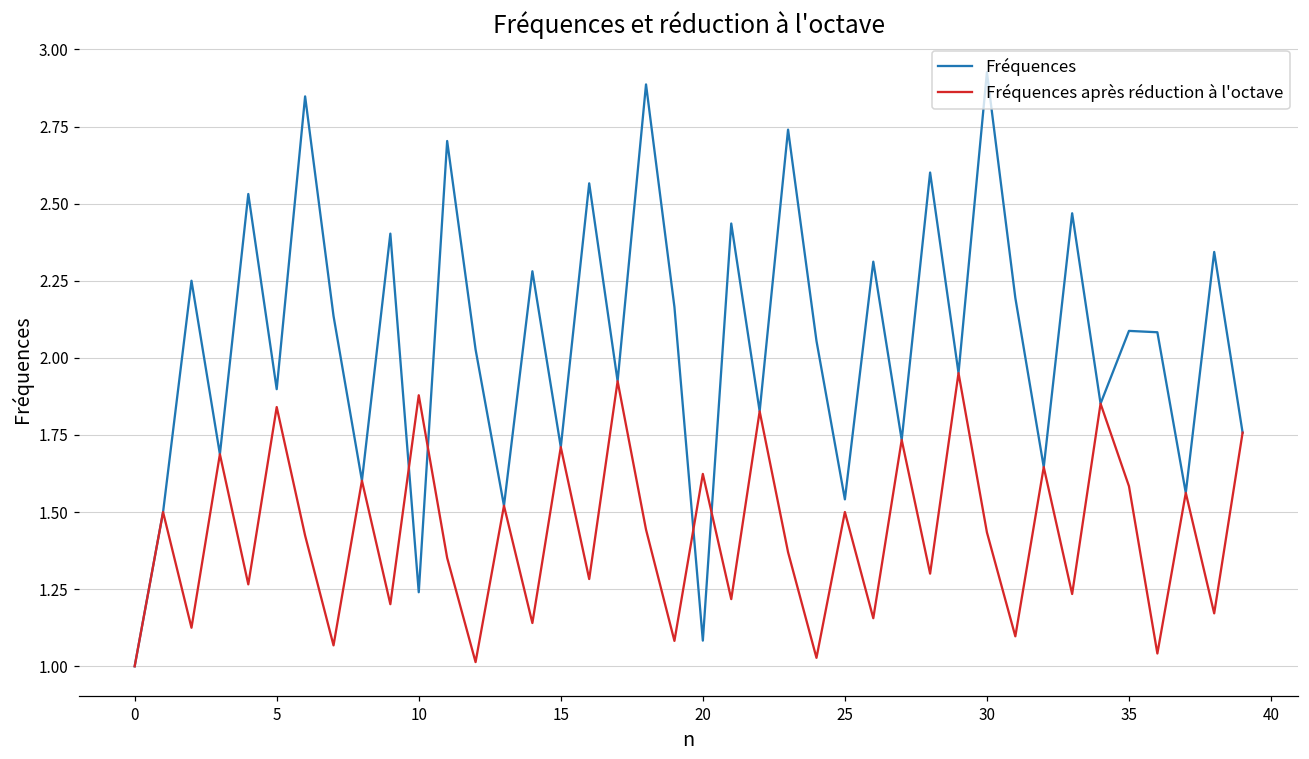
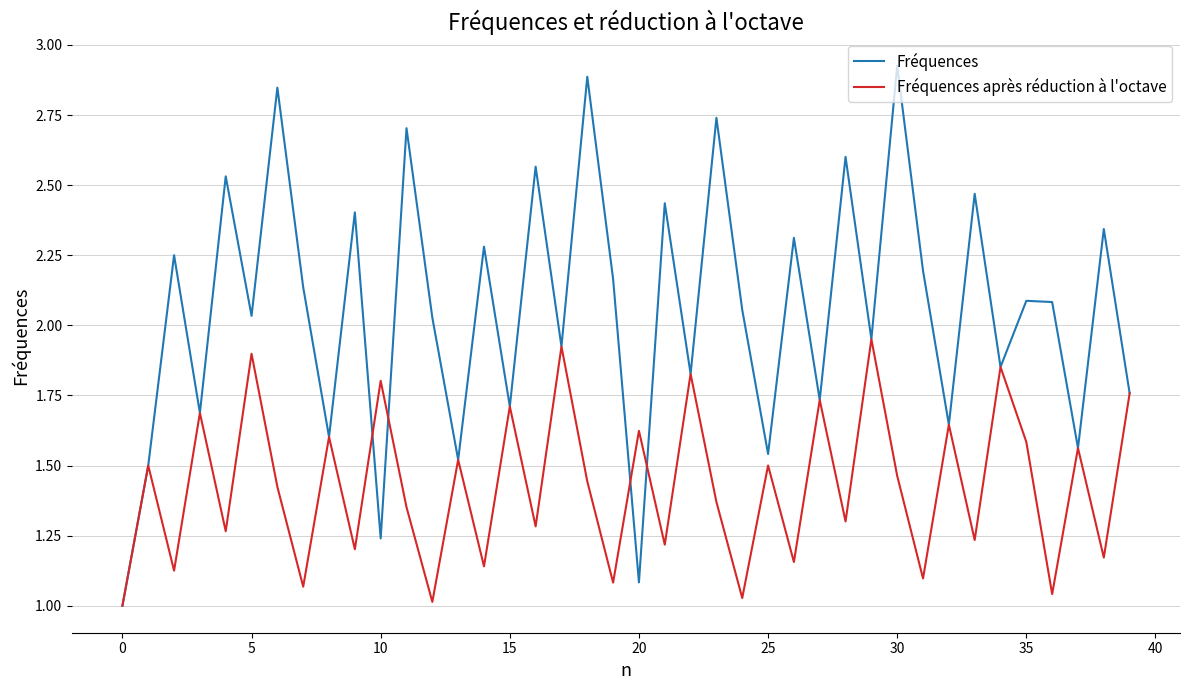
Fréquences, 5: 1.90 -> 2.03
Fréquences après réduction à l'octave, 5: 1.84 -> 1.90
Fréquences après réduction à l'octave, 10: 1.88 -> 1.80
Fréquences après réduction à l'octave, 30: 1.43 -> 1.46
